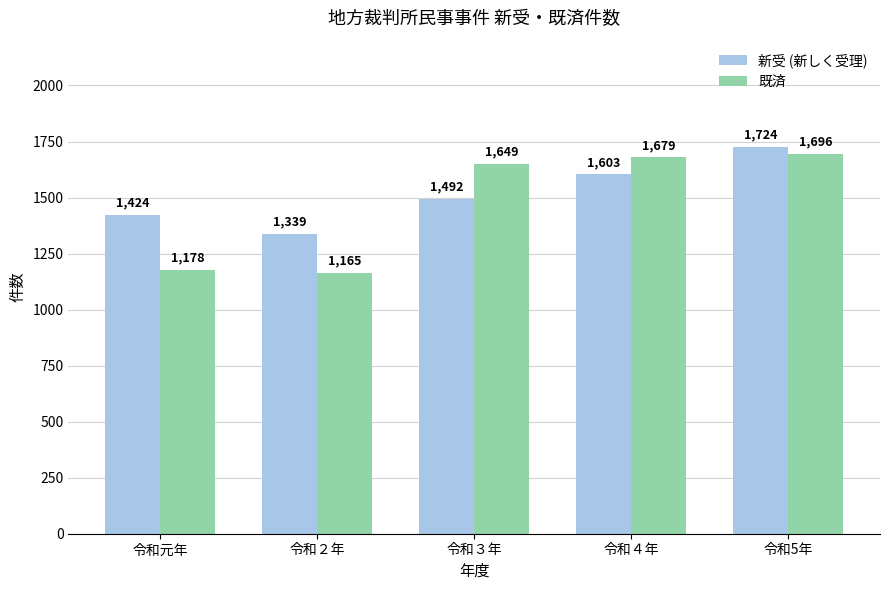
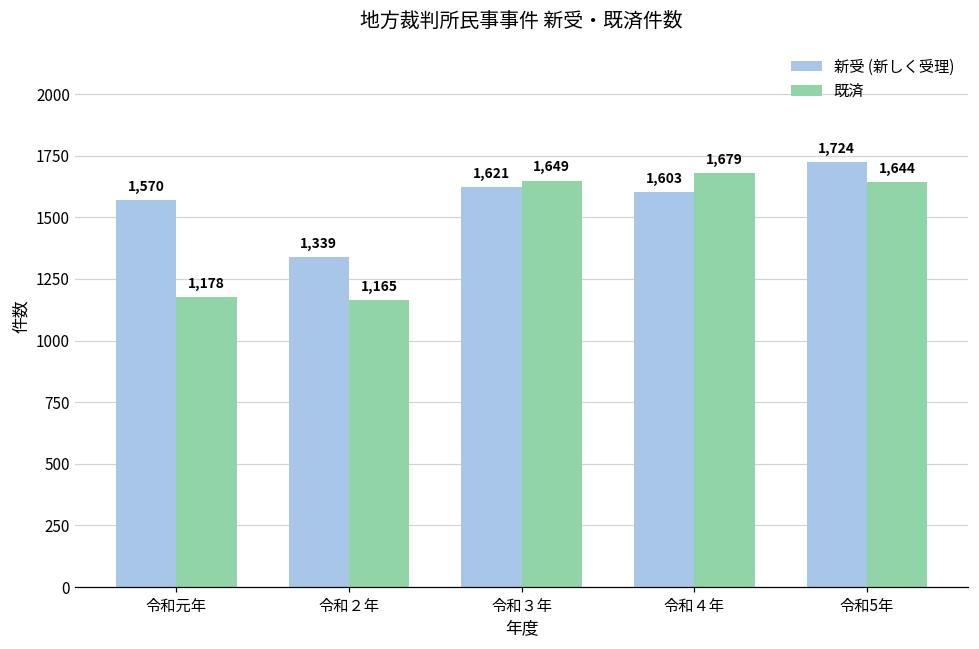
新受 (新しく受理), 令和元年: 1,424 -> 1,570
新受 (新しく受理), 令和３年: 1,492 -> 1,621
既済, 令和5年: 1,696 -> 1,644
